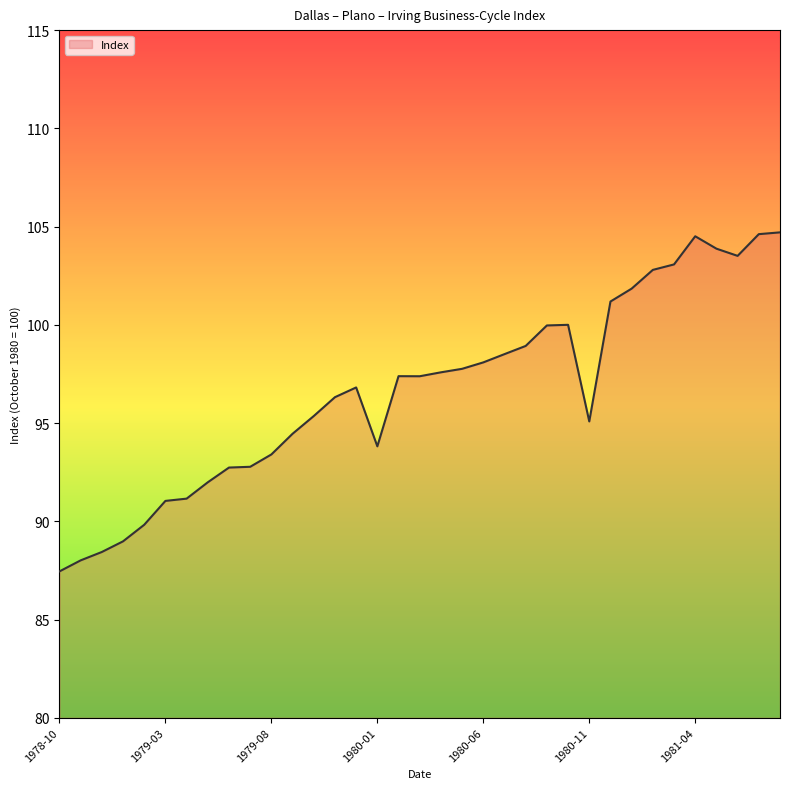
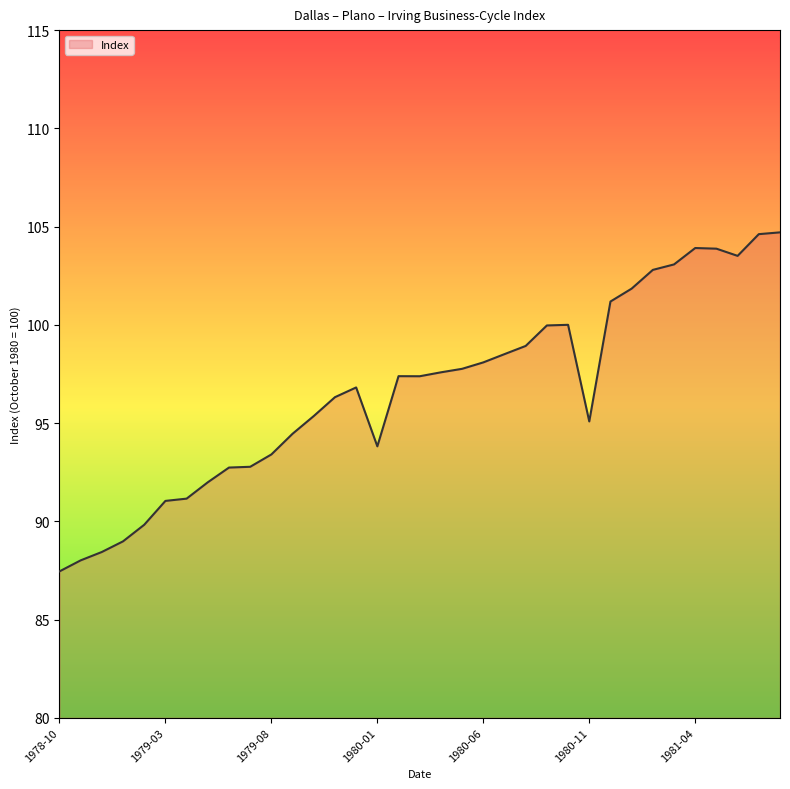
1981-04: 104.5 -> 103.9
